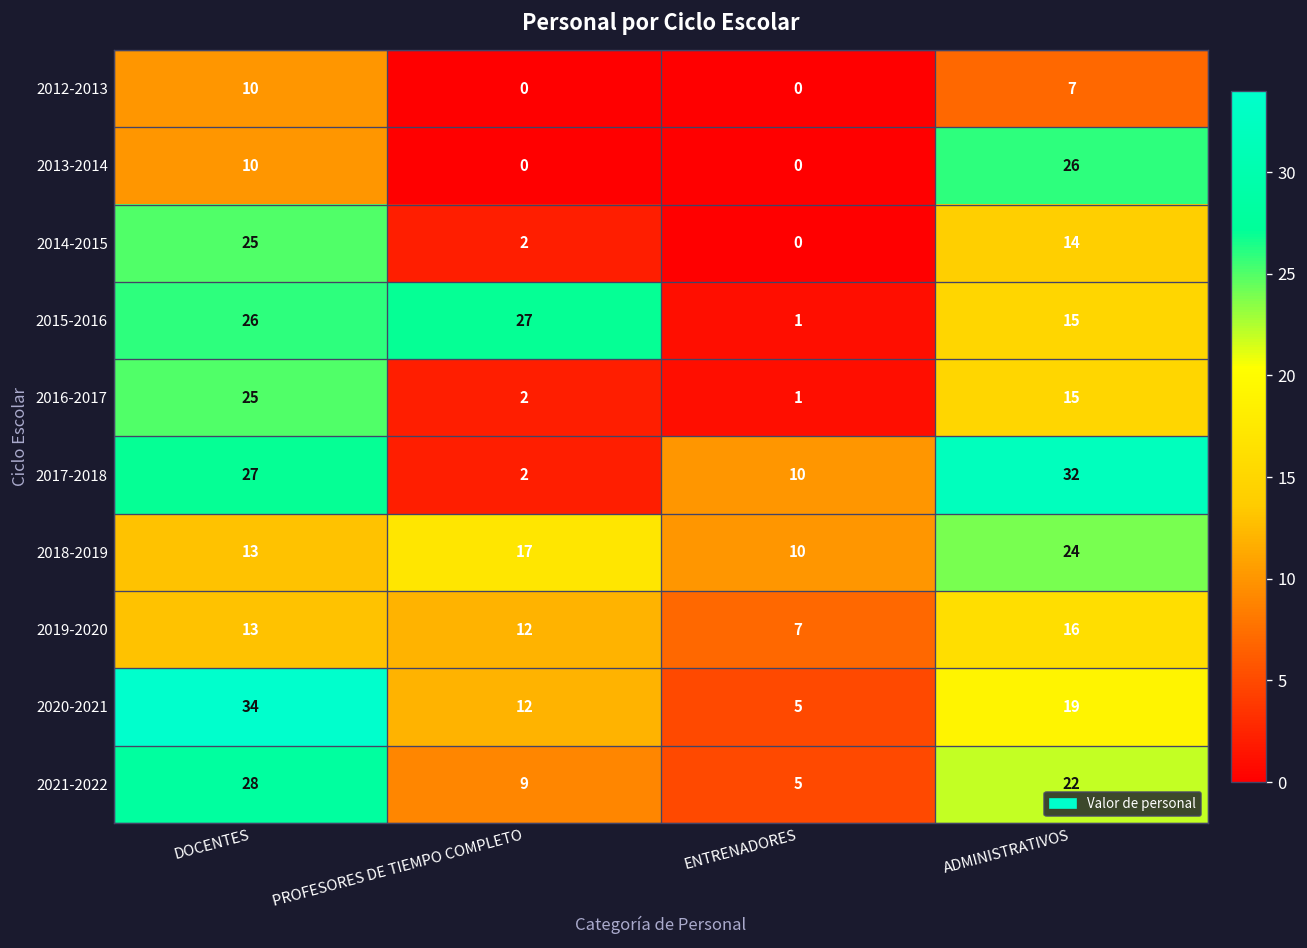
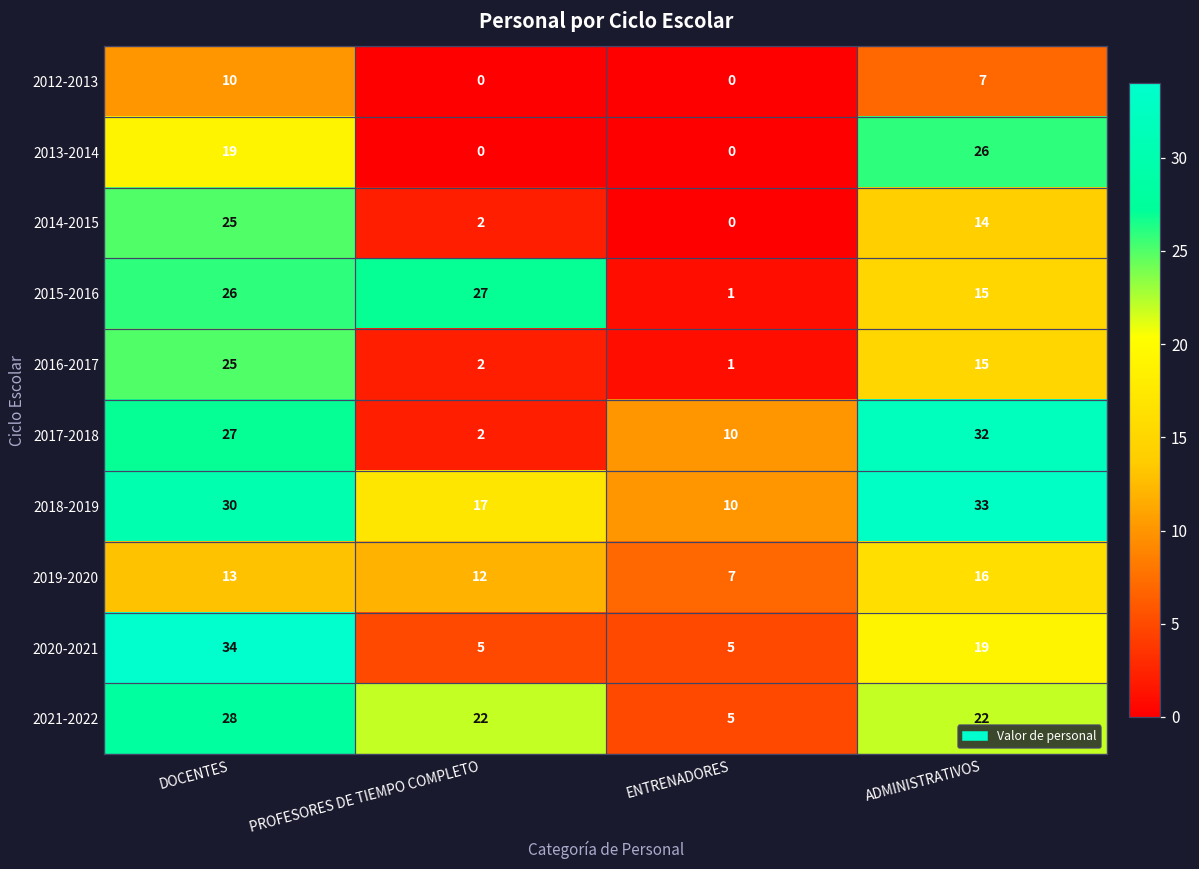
2013-2014, DOCENTES: 10 -> 19
2018-2019, DOCENTES: 13 -> 30
2018-2019, ADMINISTRATIVOS: 24 -> 33
2020-2021, PROFESORES DE TIEMPO COMPLETO: 12 -> 5
2021-2022, PROFESORES DE TIEMPO COMPLETO: 9 -> 22
